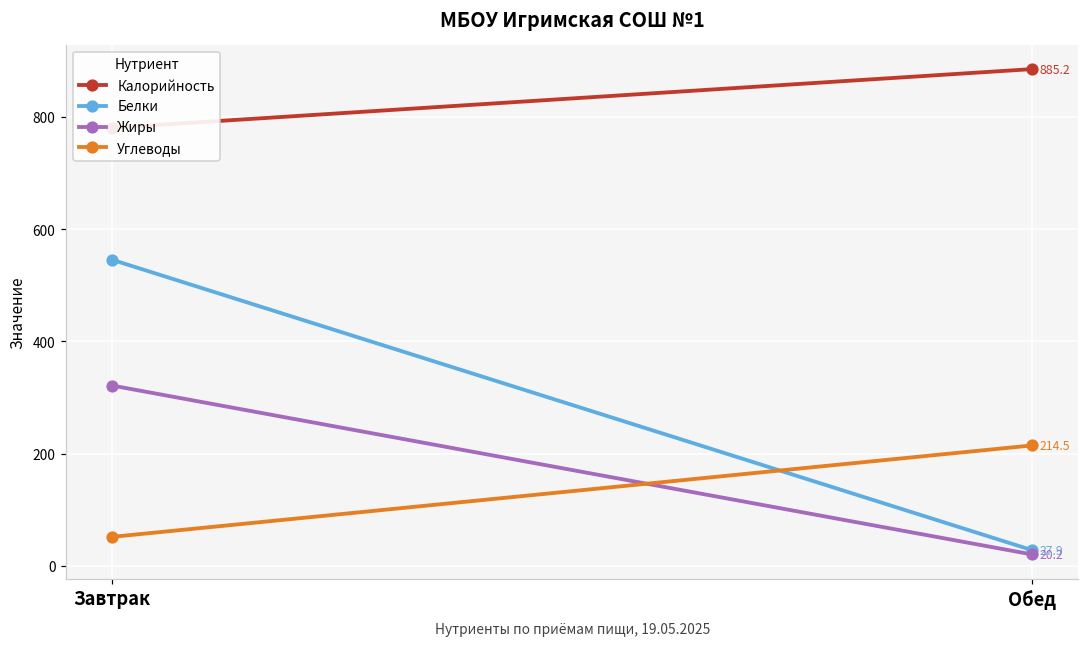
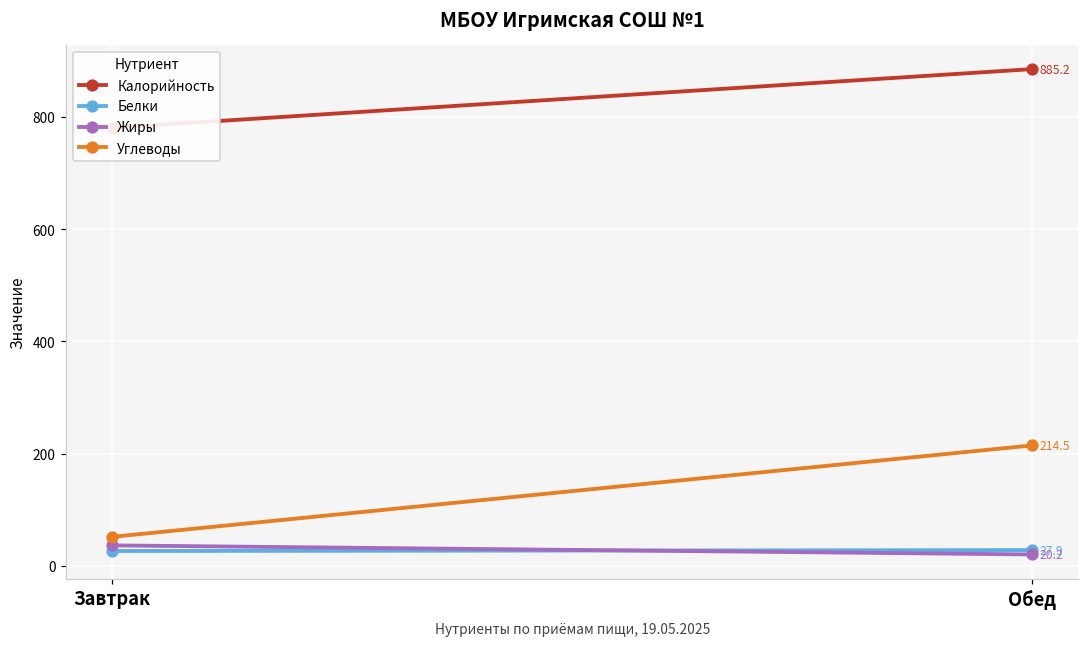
Белки, Завтрак: 550 -> 30
Жиры, Завтрак: 320 -> 40
